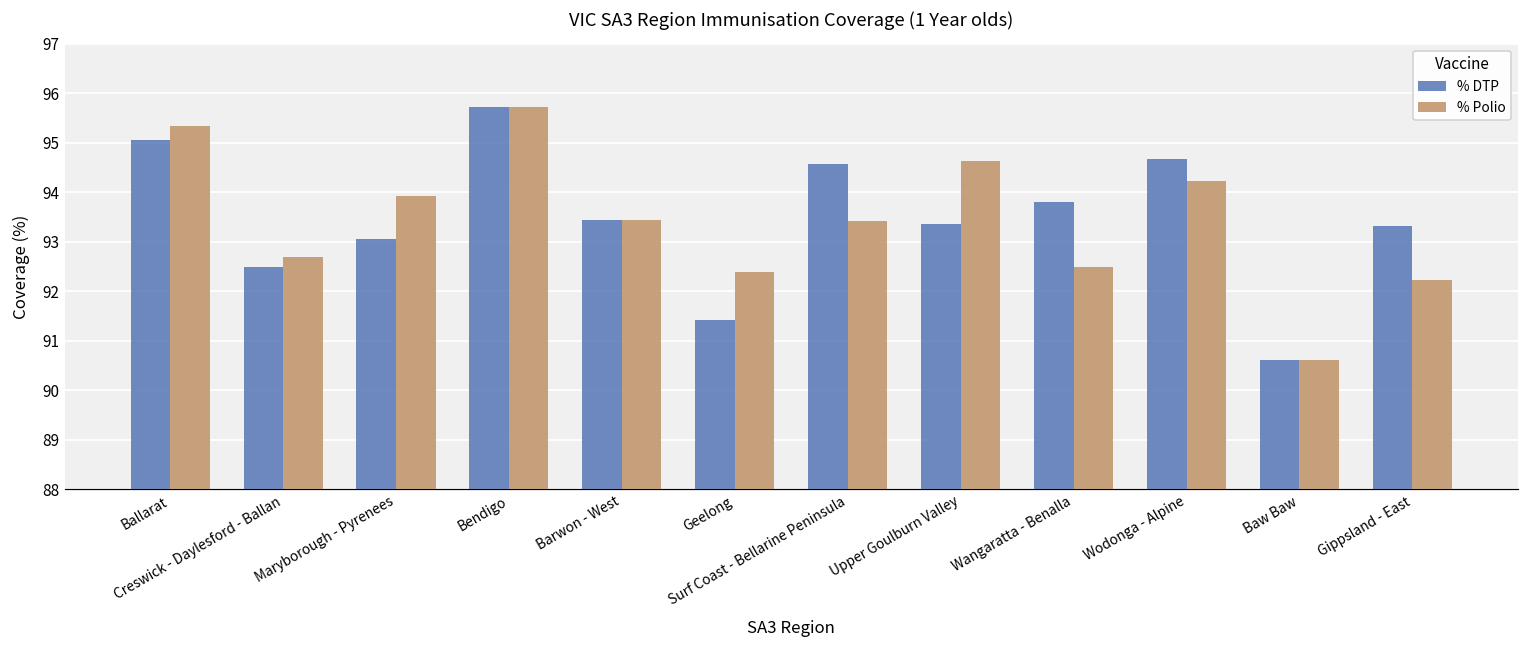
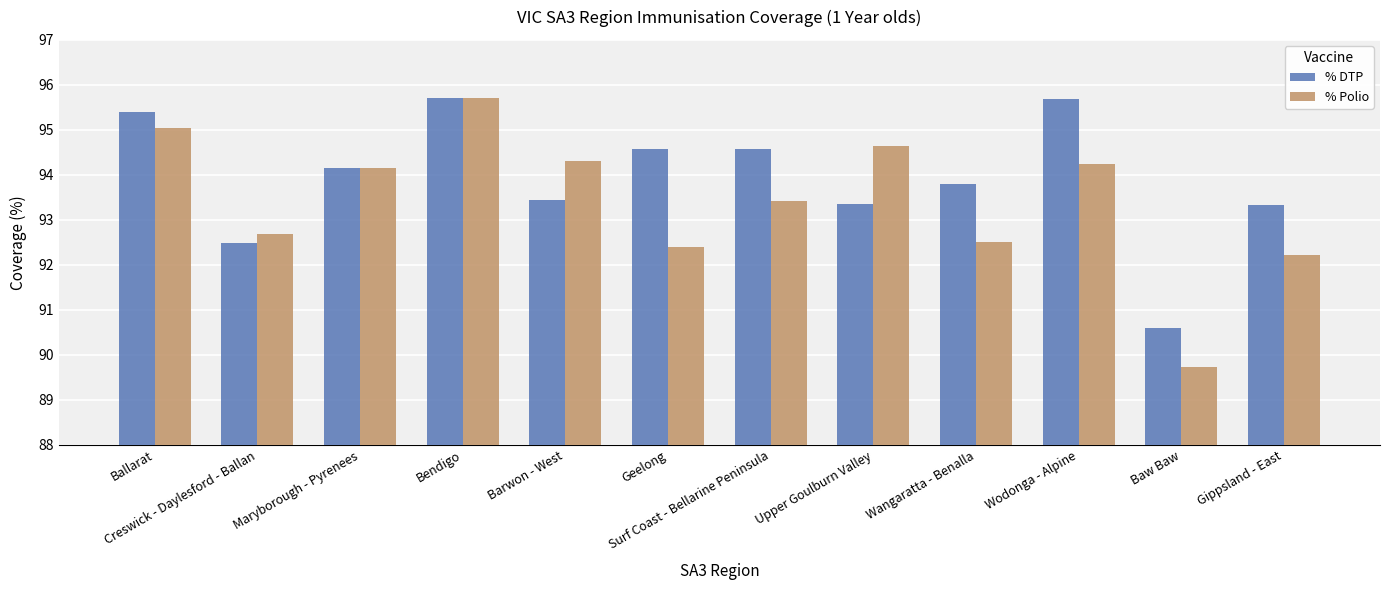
% DTP, Ballarat: 95.0 -> 95.4
% Polio, Ballarat: 95.3 -> 95.0
% DTP, Maryborough - Pyrenees: 93.0 -> 94.1
% Polio, Maryborough - Pyrenees: 93.9 -> 94.1
% Polio, Barwon - West: 93.4 -> 94.3
% DTP, Geelong: 91.4 -> 94.6
% DTP, Wodonga - Alpine: 94.7 -> 95.7
% Polio, Baw Baw: 90.6 -> 89.7
